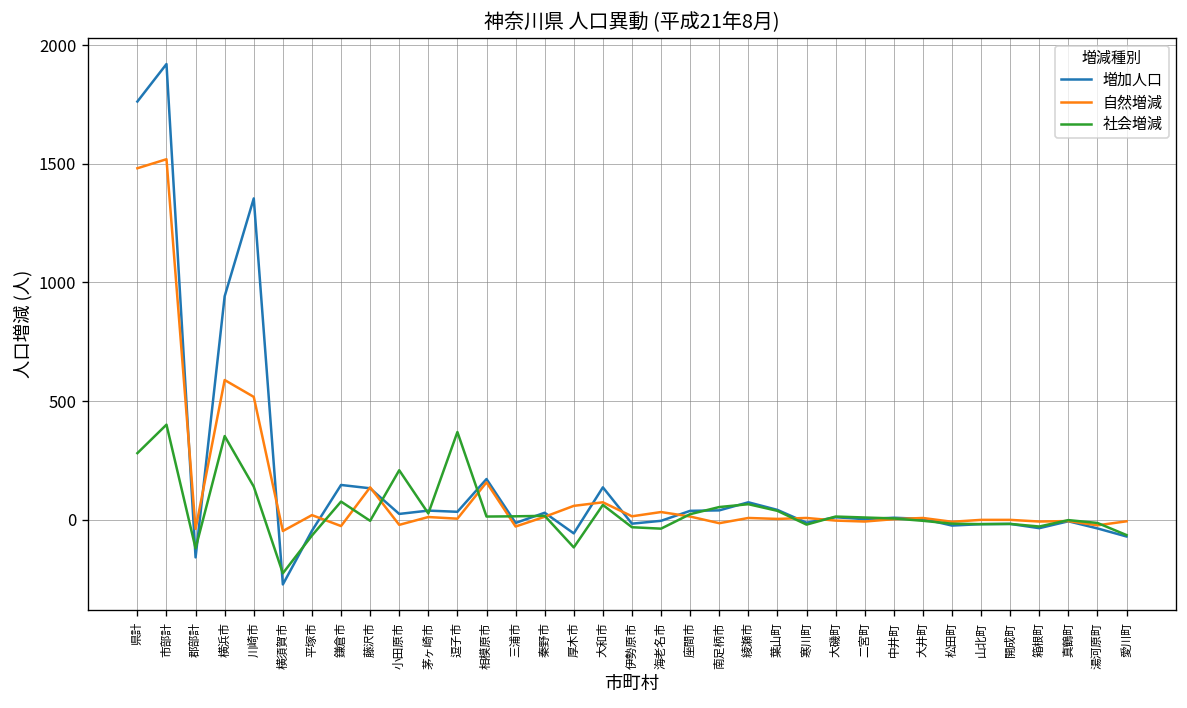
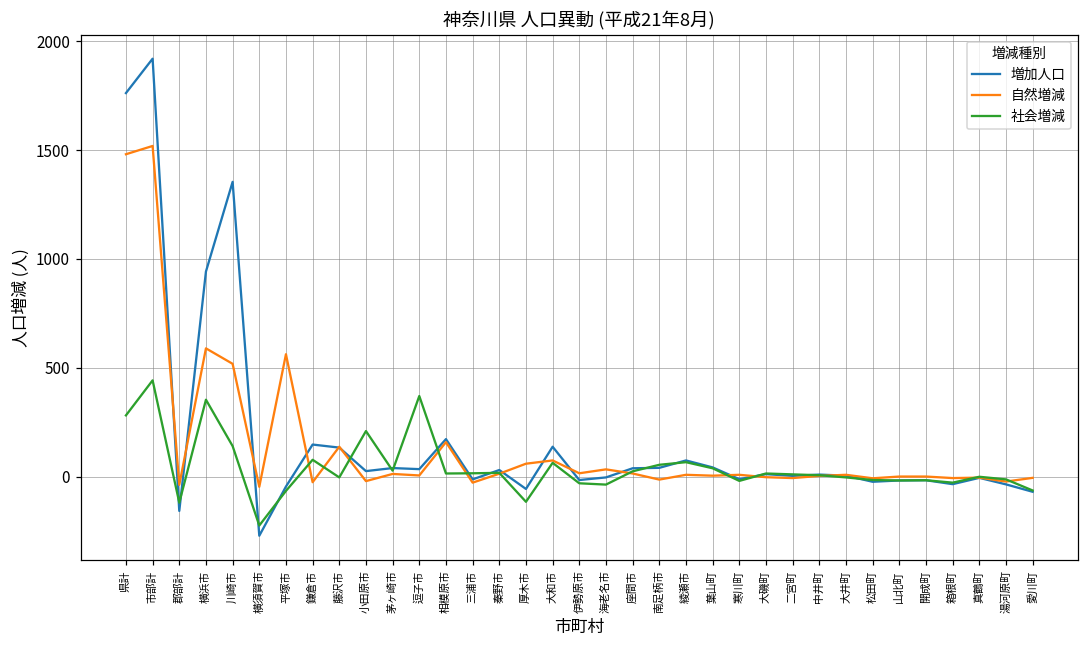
社会増減, 市部計: 400 -> 440
自然増減, 平塚市: 20 -> 560
